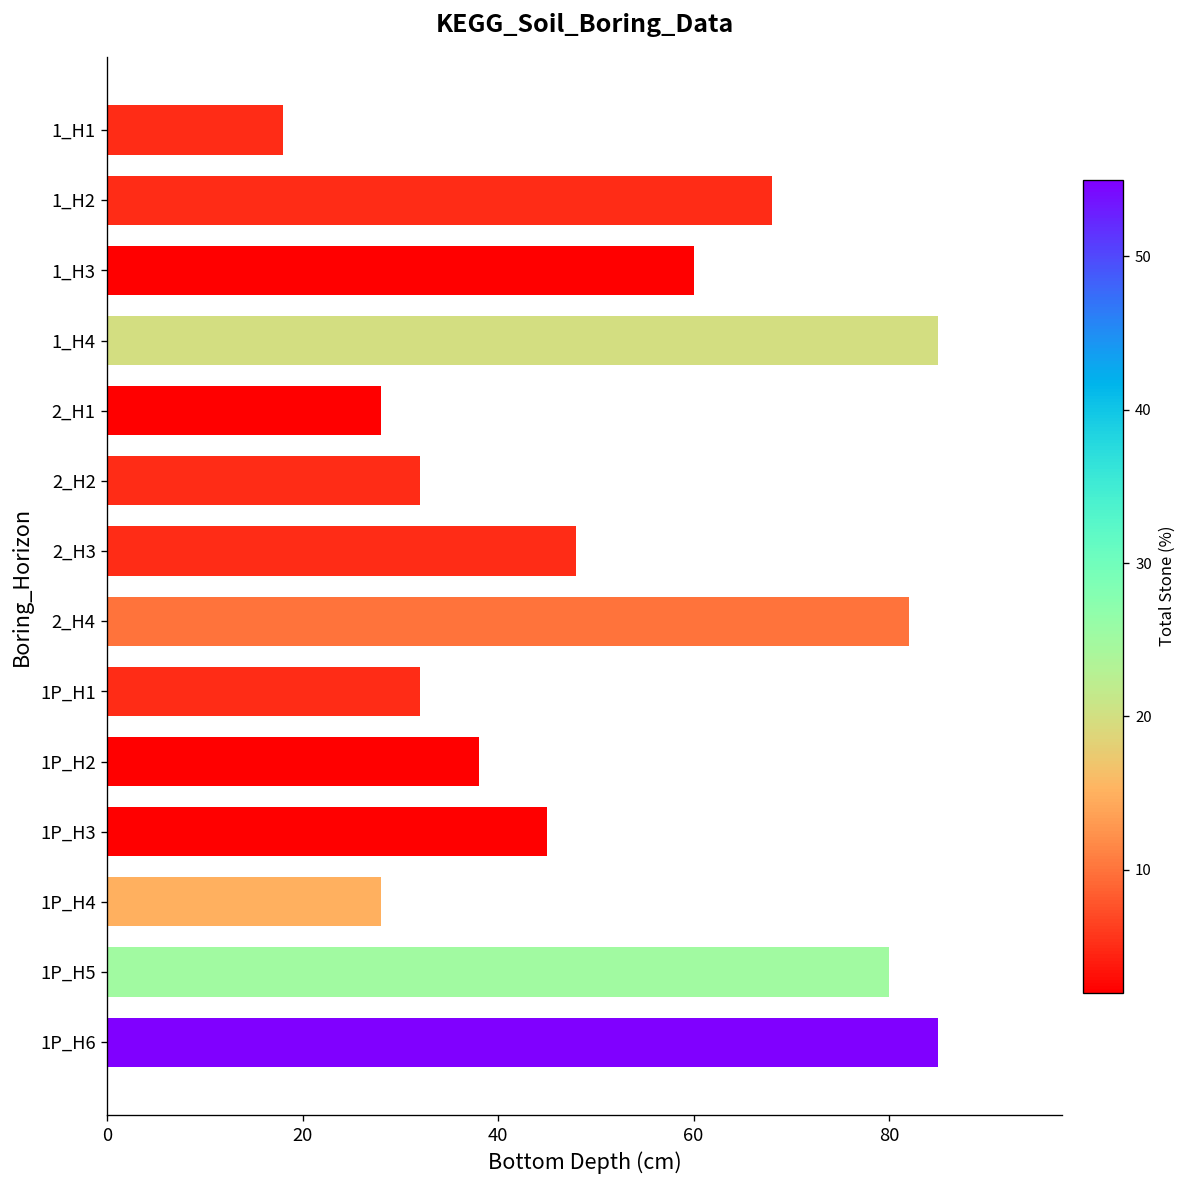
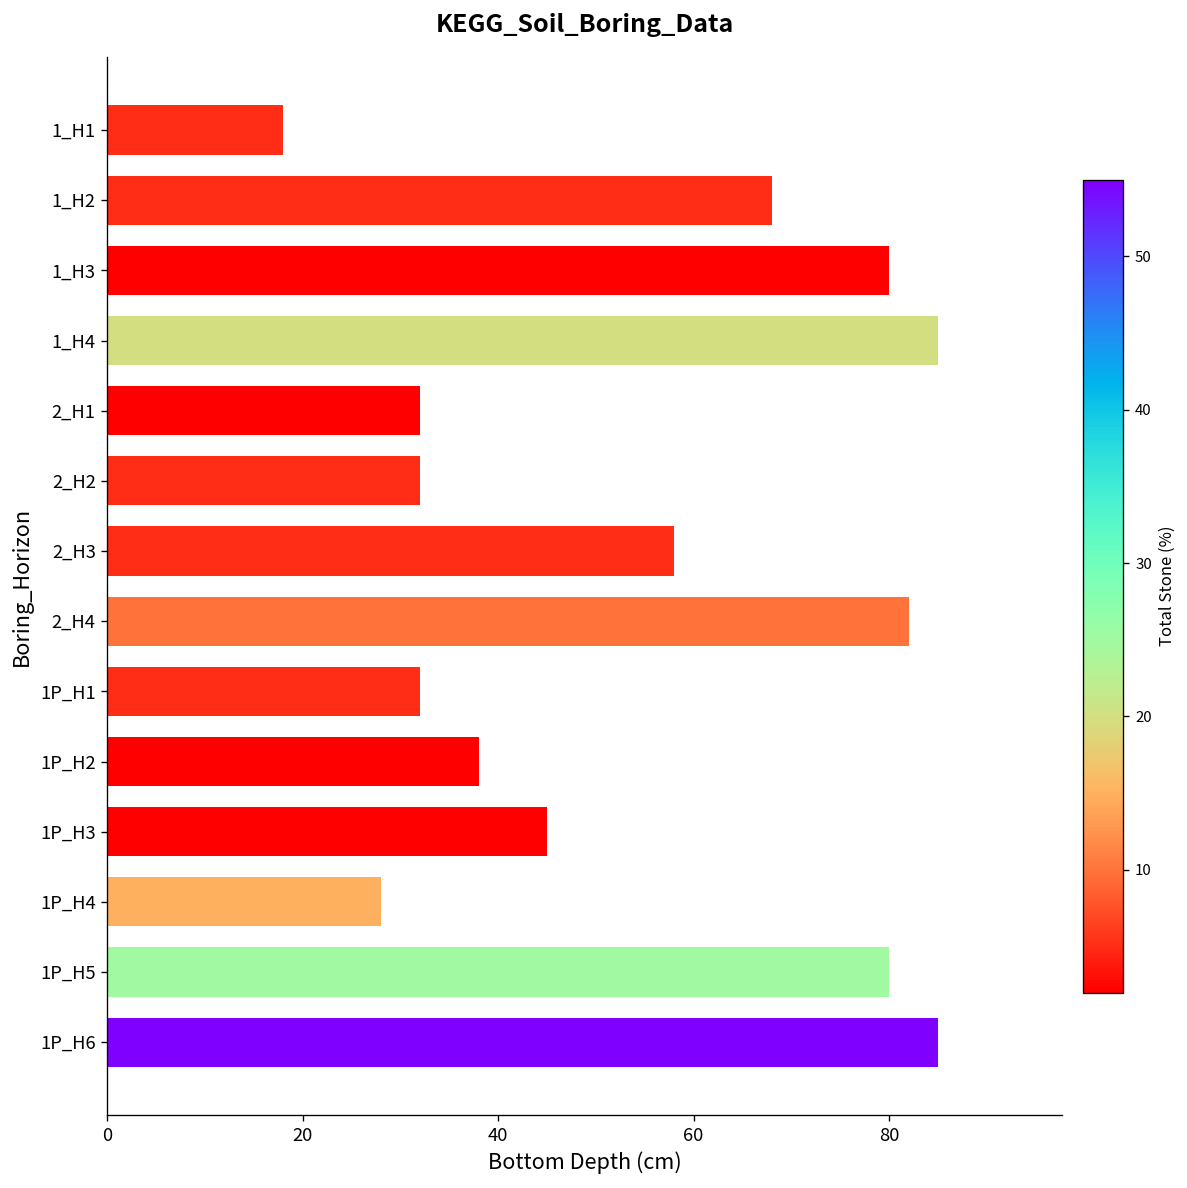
1_H3: 60 -> 80
2_H1: 28 -> 32
2_H3: 48 -> 58
